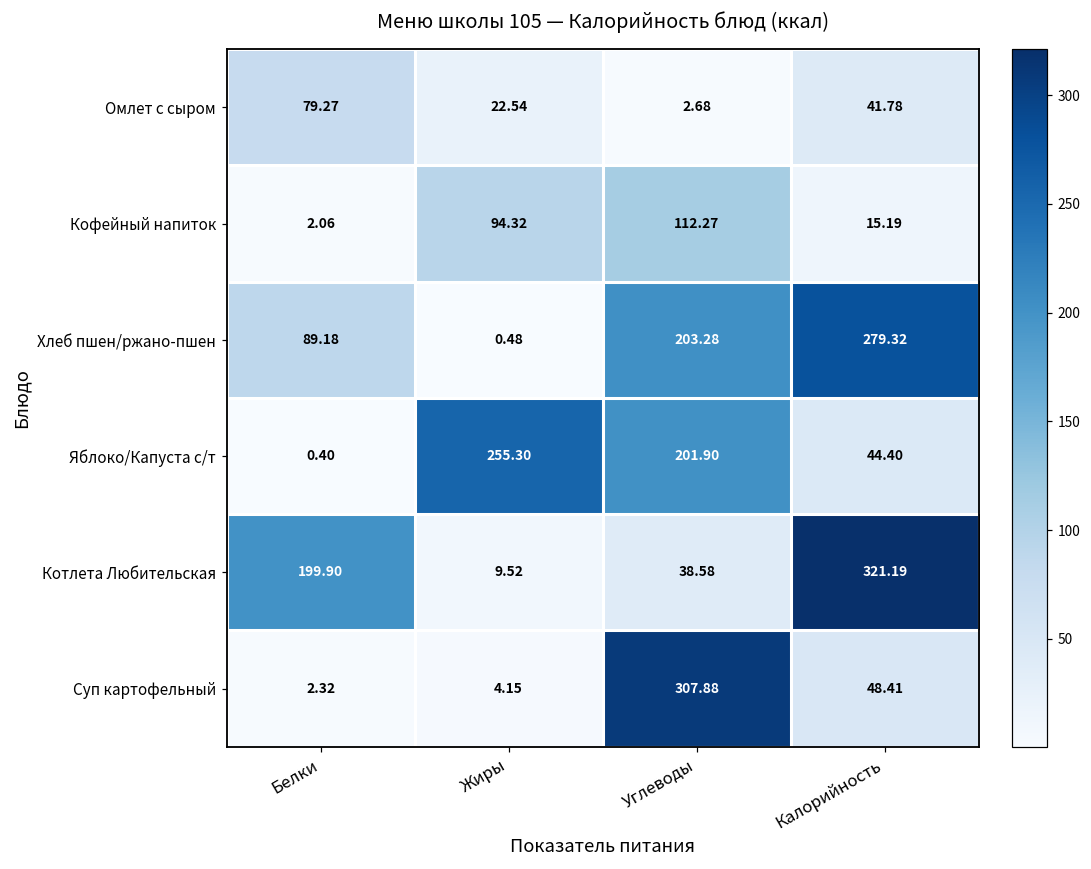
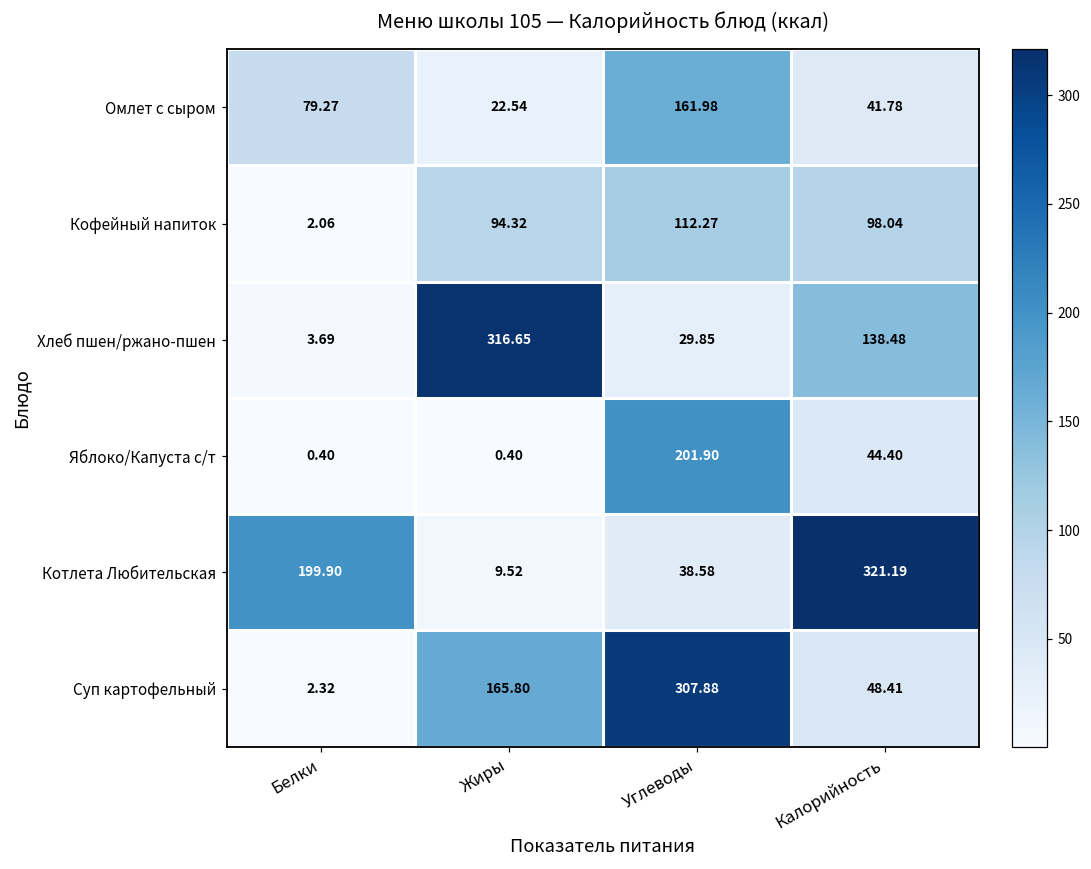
Омлет с сыром, Углеводы: 2.68 -> 161.98
Кофейный напиток, Калорийность: 15.19 -> 98.04
Хлеб пшен/ржано-пшен, Белки: 89.18 -> 3.69
Хлеб пшен/ржано-пшен, Жиры: 0.48 -> 316.65
Хлеб пшен/ржано-пшен, Углеводы: 203.28 -> 29.85
Хлеб пшен/ржано-пшен, Калорийность: 279.32 -> 138.48
Яблоко/Капуста с/т, Жиры: 255.30 -> 0.40
Суп картофельный, Жиры: 4.15 -> 165.80
